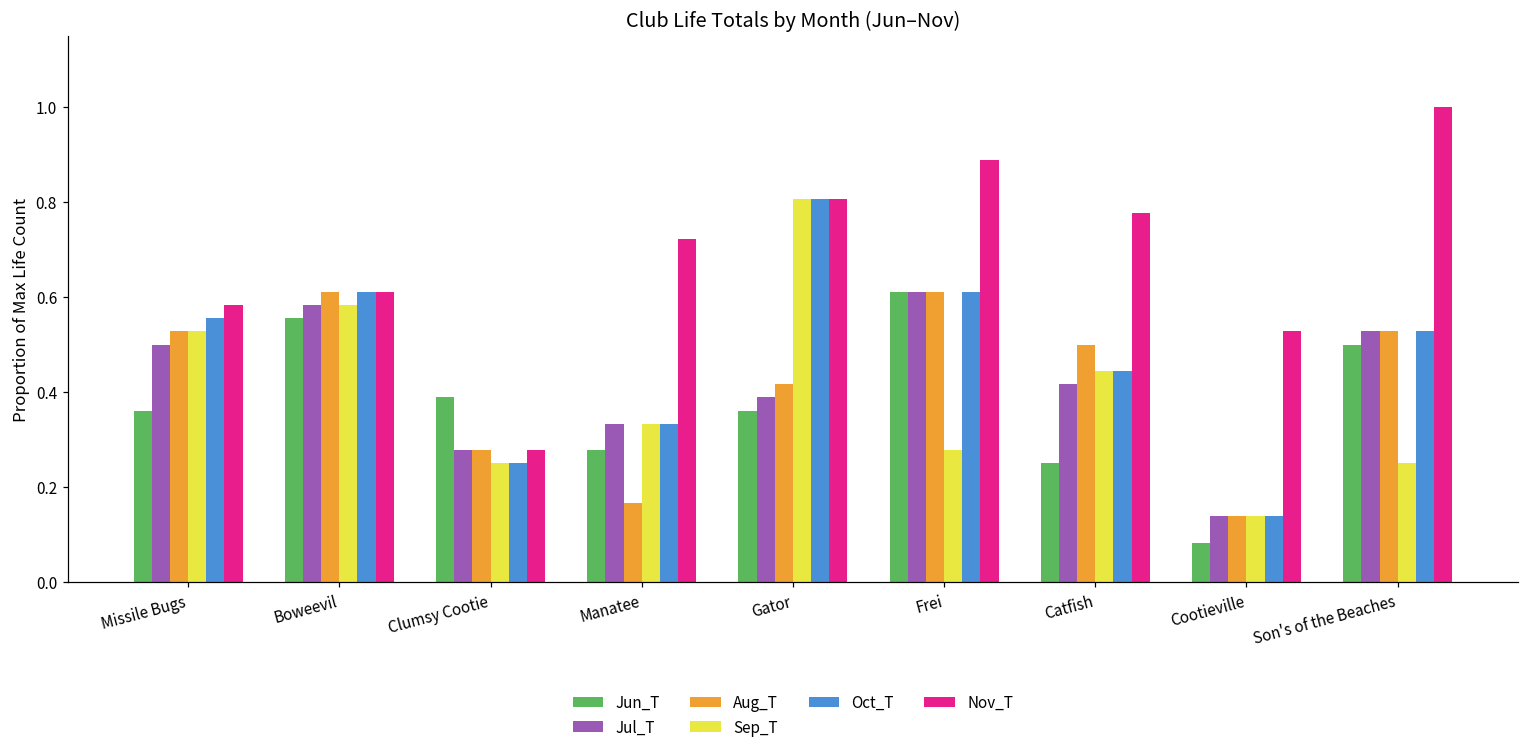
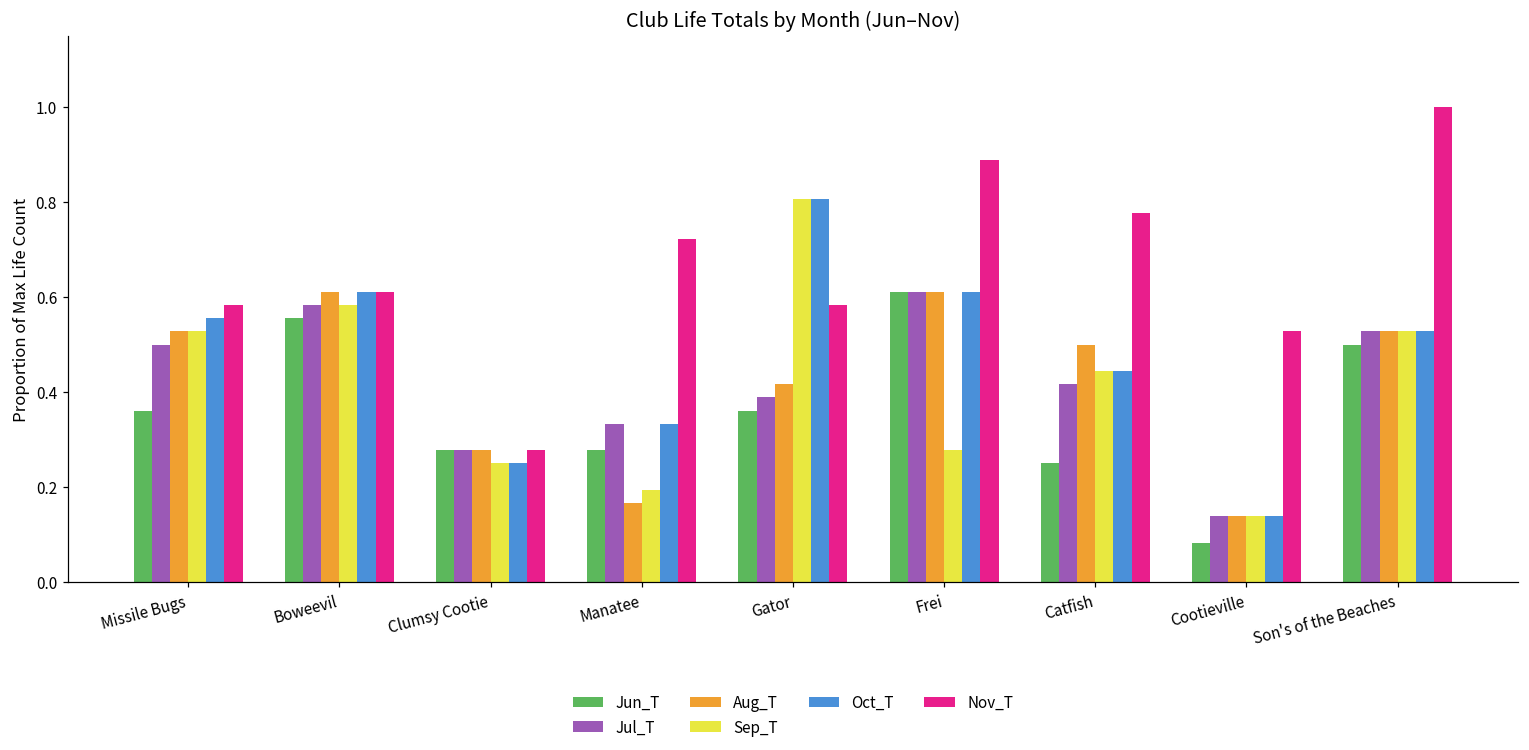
Jun_T, Clumsy Cootie: 0.39 -> 0.28
Sep_T, Manatee: 0.33 -> 0.19
Nov_T, Gator: 0.81 -> 0.58
Sep_T, Son's of the Beaches: 0.25 -> 0.53
